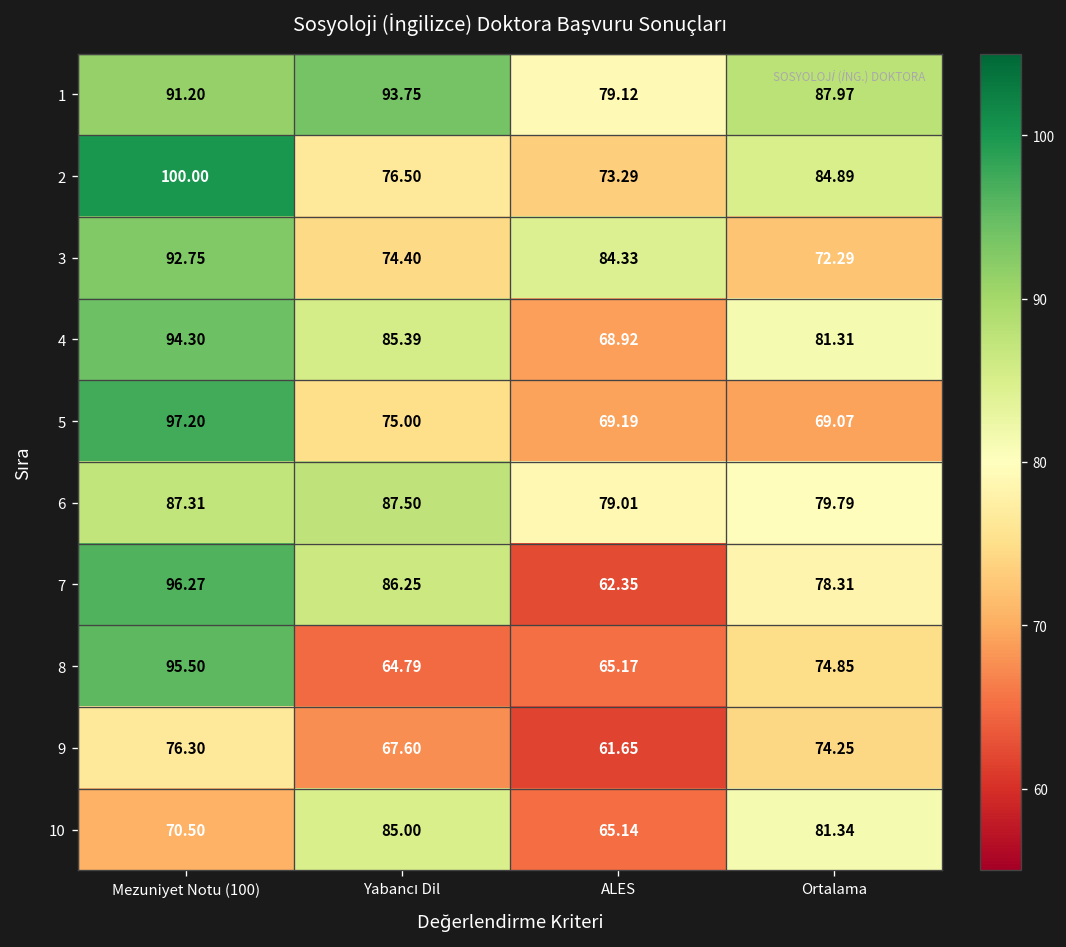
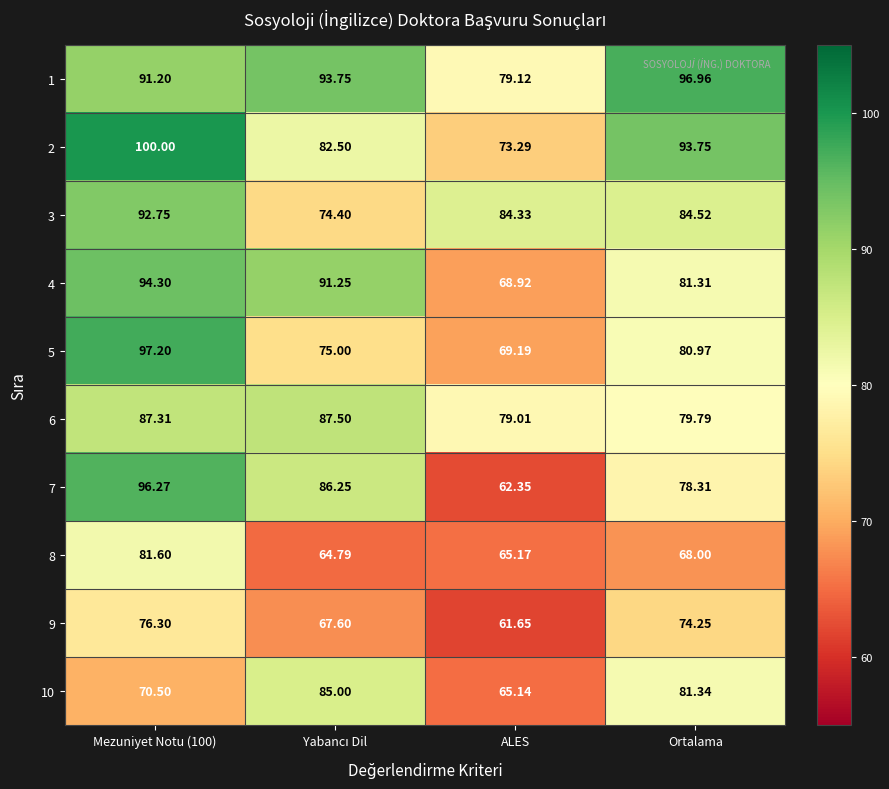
1, Ortalama: 87.97 -> 96.96
2, Yabancı Dil: 76.50 -> 82.50
2, Ortalama: 84.89 -> 93.75
3, Ortalama: 72.29 -> 84.52
4, Yabancı Dil: 85.39 -> 91.25
5, Ortalama: 69.07 -> 80.97
8, Mezuniyet Notu (100): 95.50 -> 81.60
8, Ortalama: 74.85 -> 68.00
